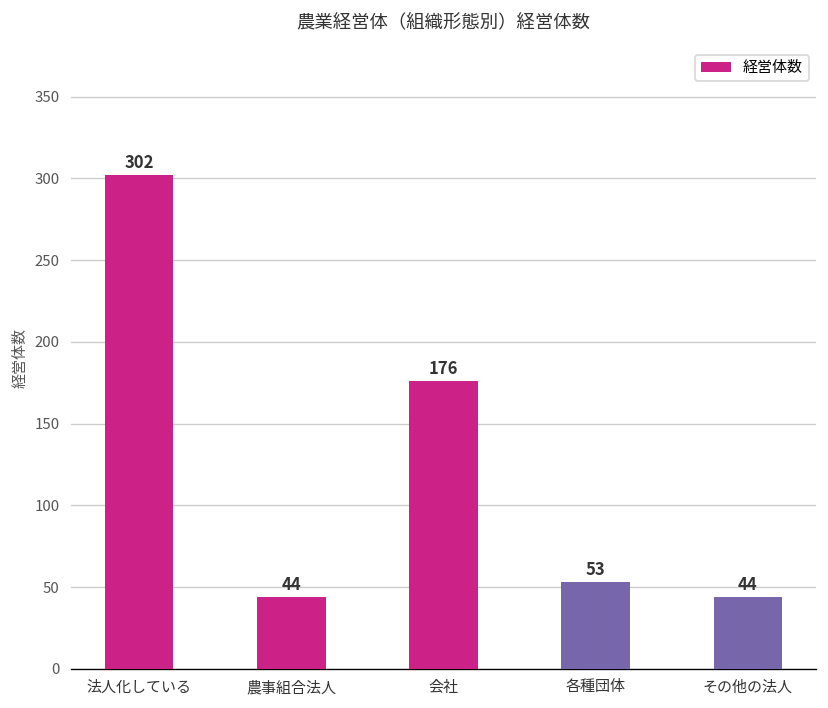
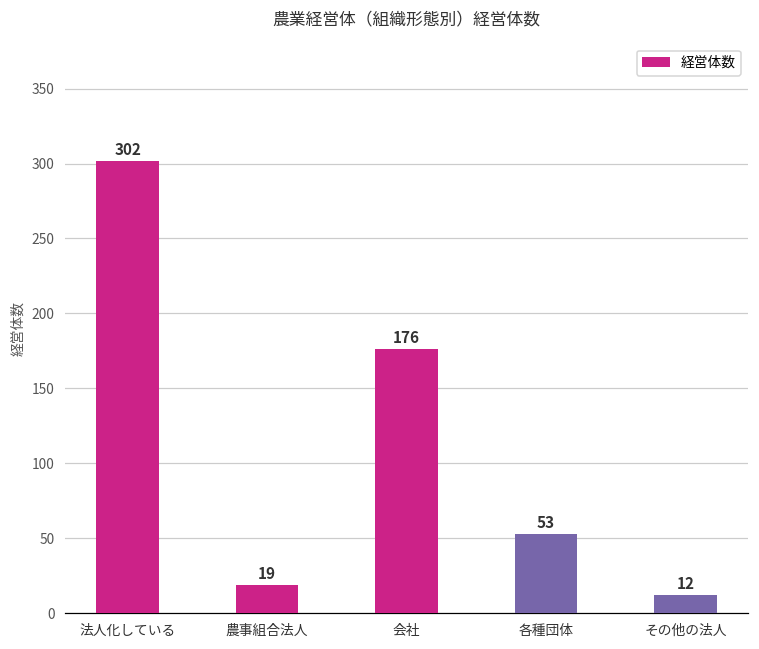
農事組合法人: 44 -> 19
その他の法人: 44 -> 12
